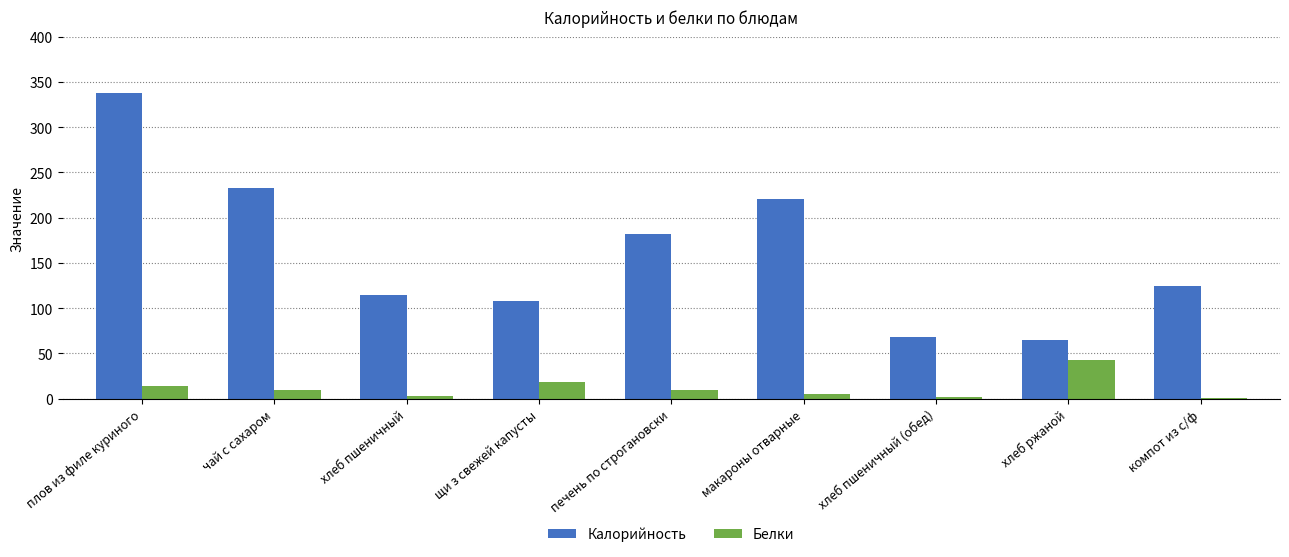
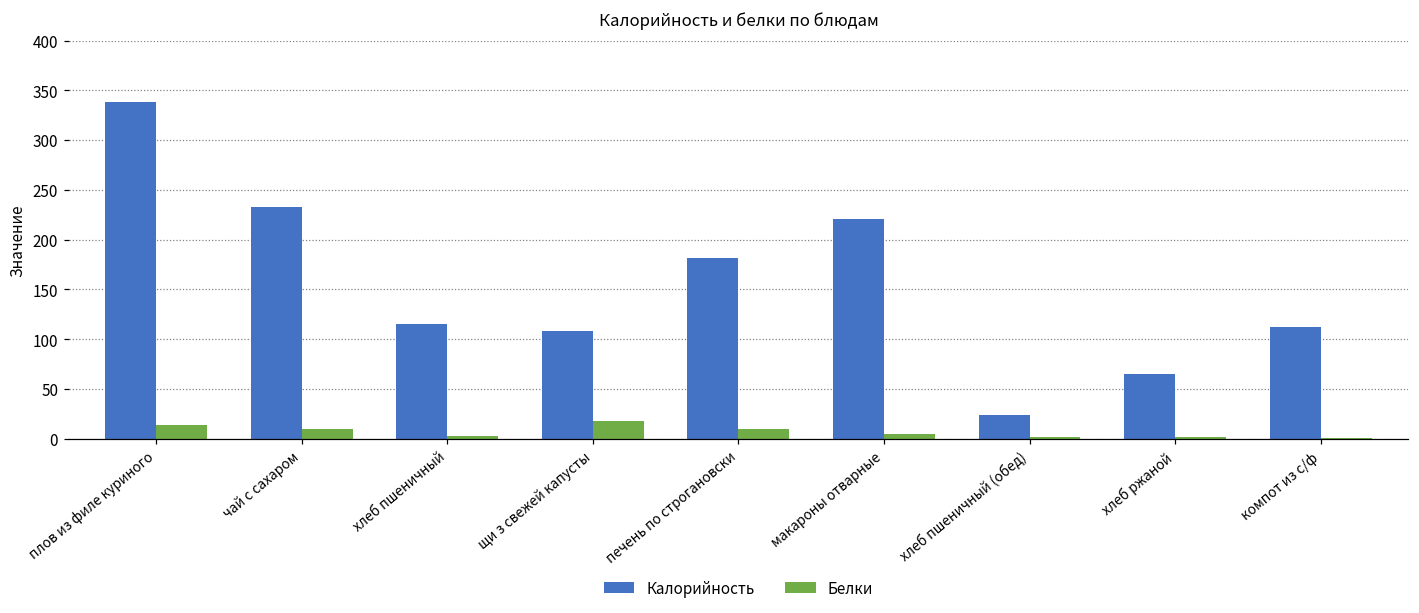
Калорийность, хлеб пшеничный (обед): 70 -> 20
Белки, хлеб ржаной: 40 -> 0
Калорийность, компот из с/ф: 120 -> 110
